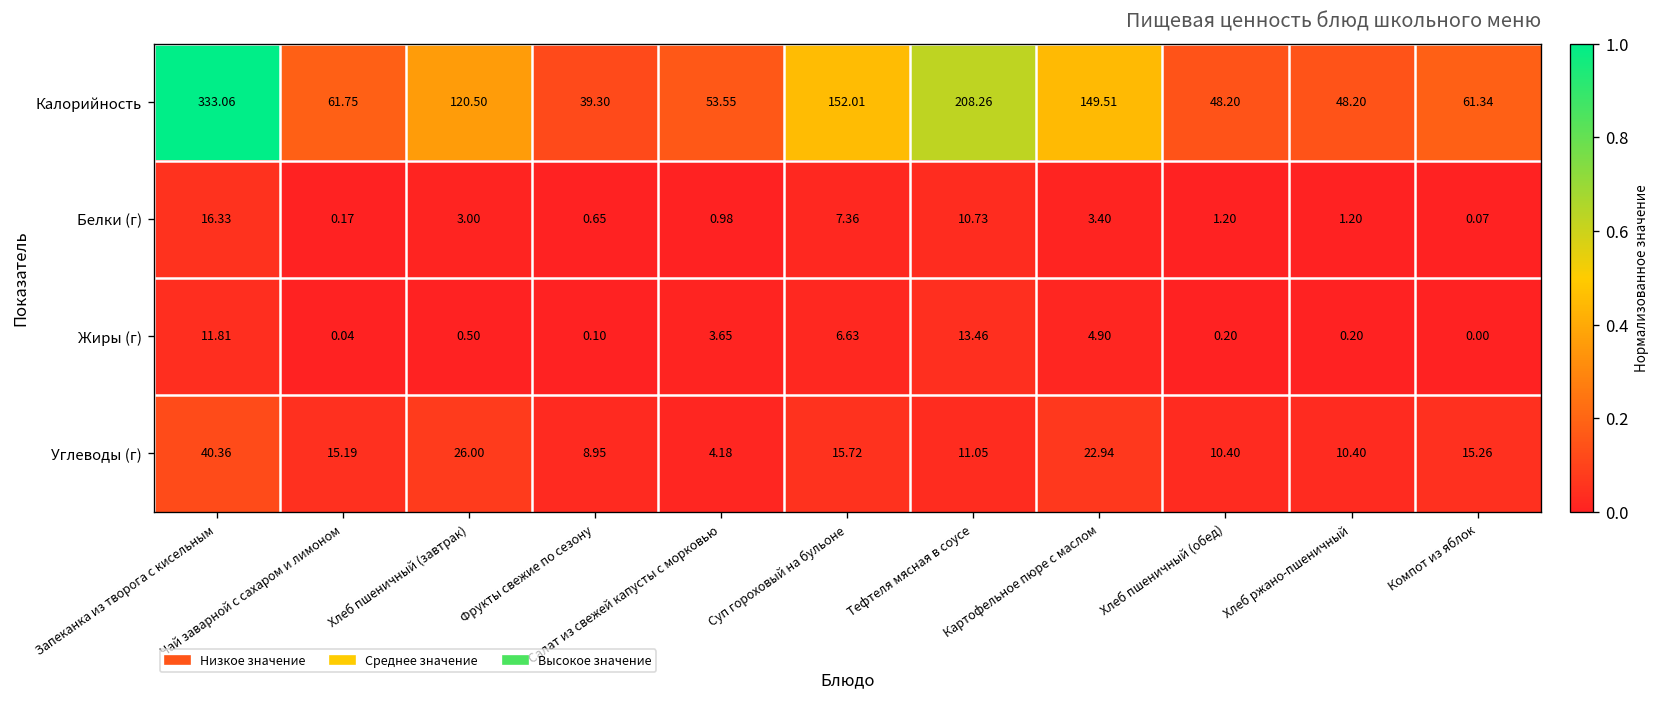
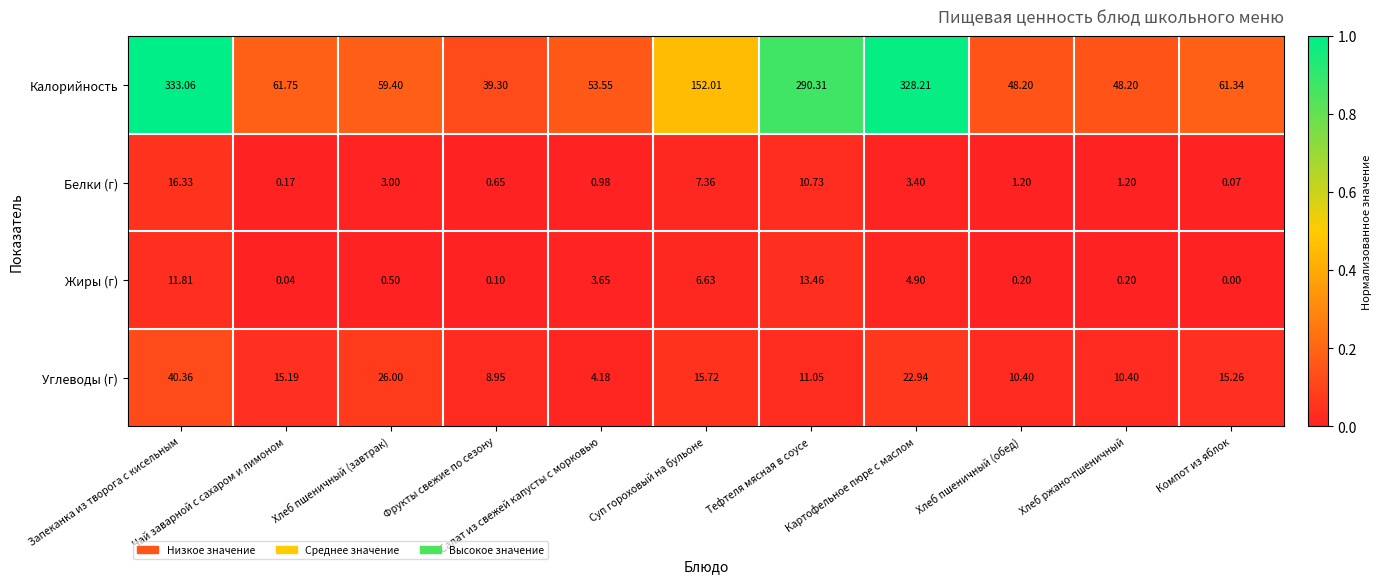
Калорийность, Хлеб пшеничный (завтрак): 120.50 -> 59.40
Калорийность, Тефтеля мясная в соусе: 208.26 -> 290.31
Калорийность, Картофельное пюре с маслом: 149.51 -> 328.21
